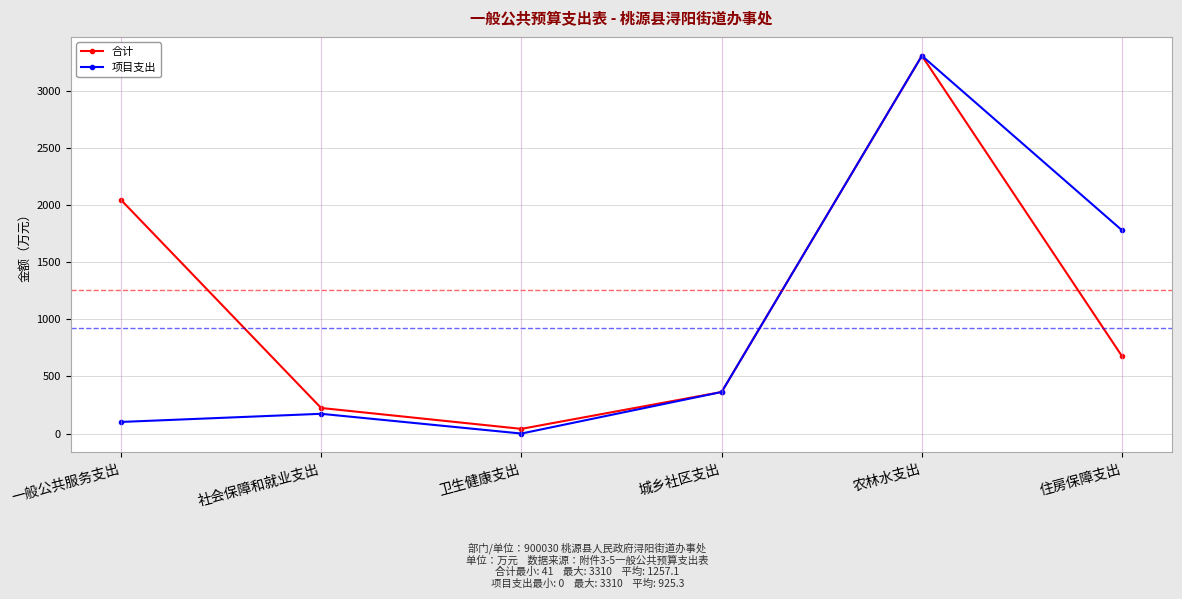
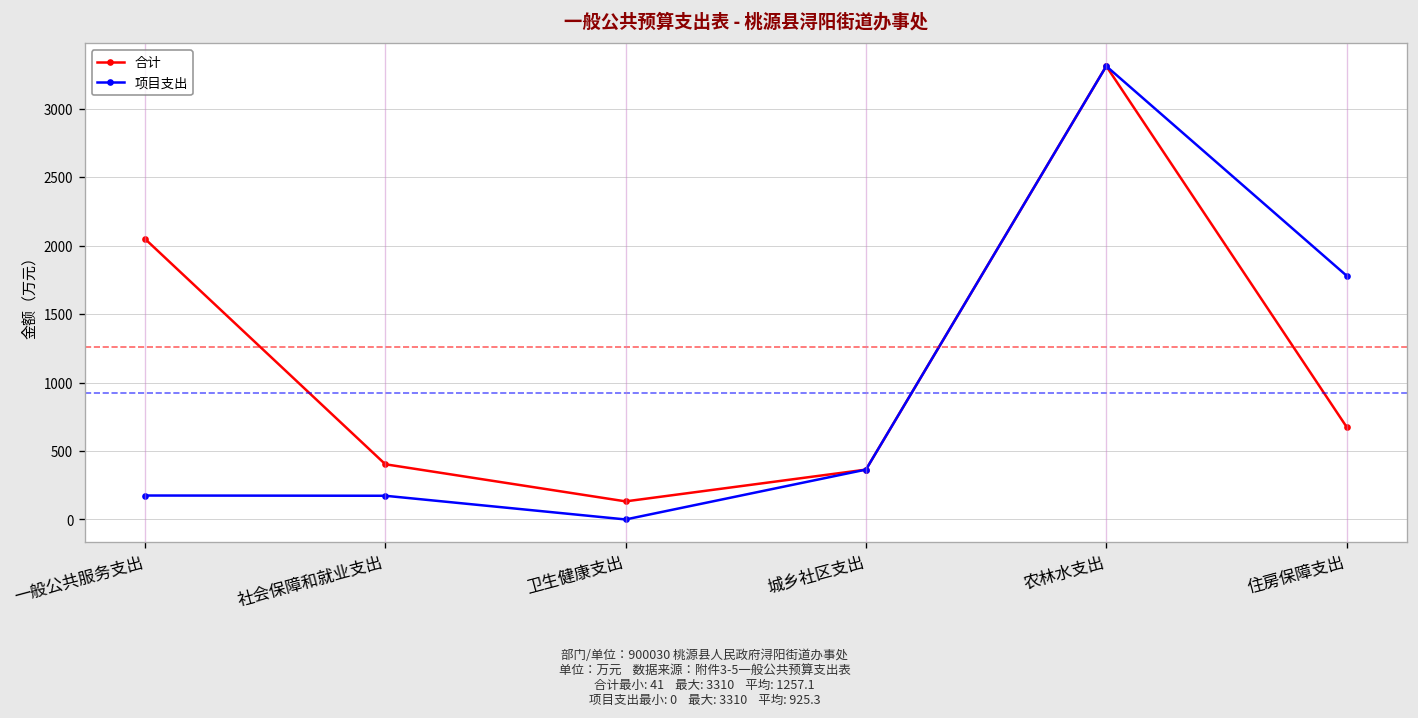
项目支出, 一般公共服务支出: 100 -> 170
合计, 社会保障和就业支出: 220 -> 400
合计, 卫生健康支出: 40 -> 130
